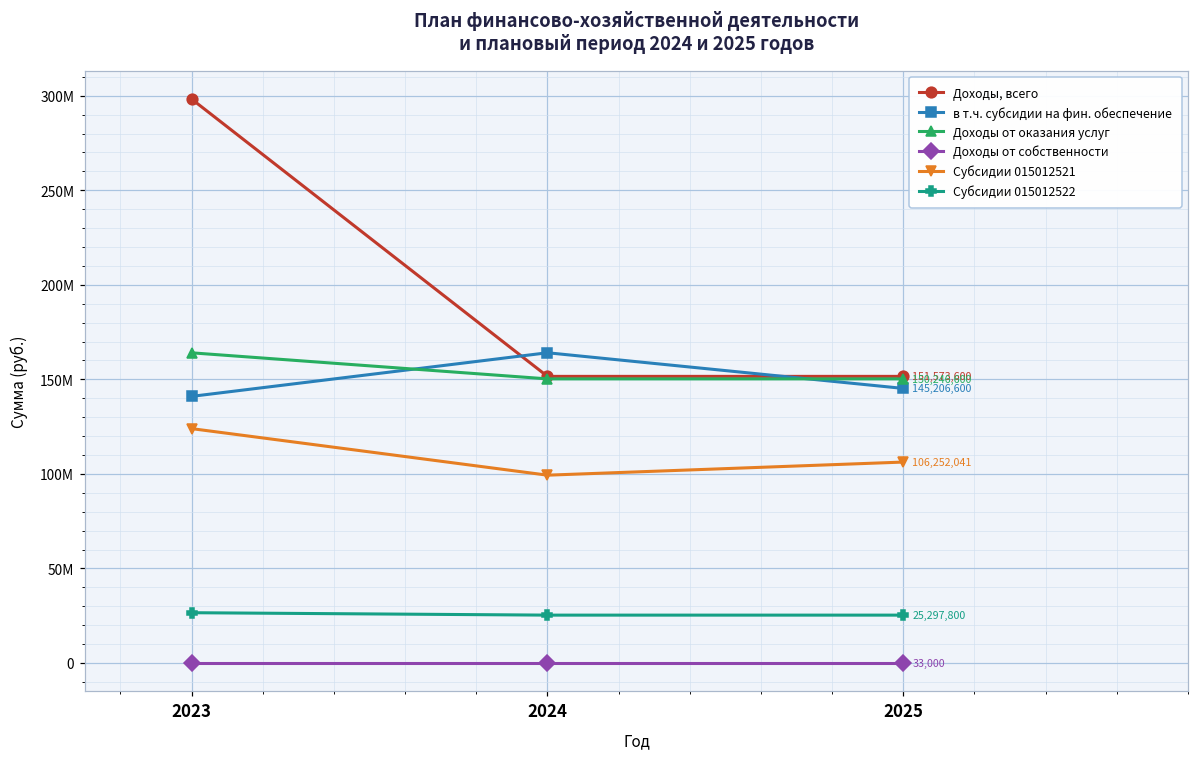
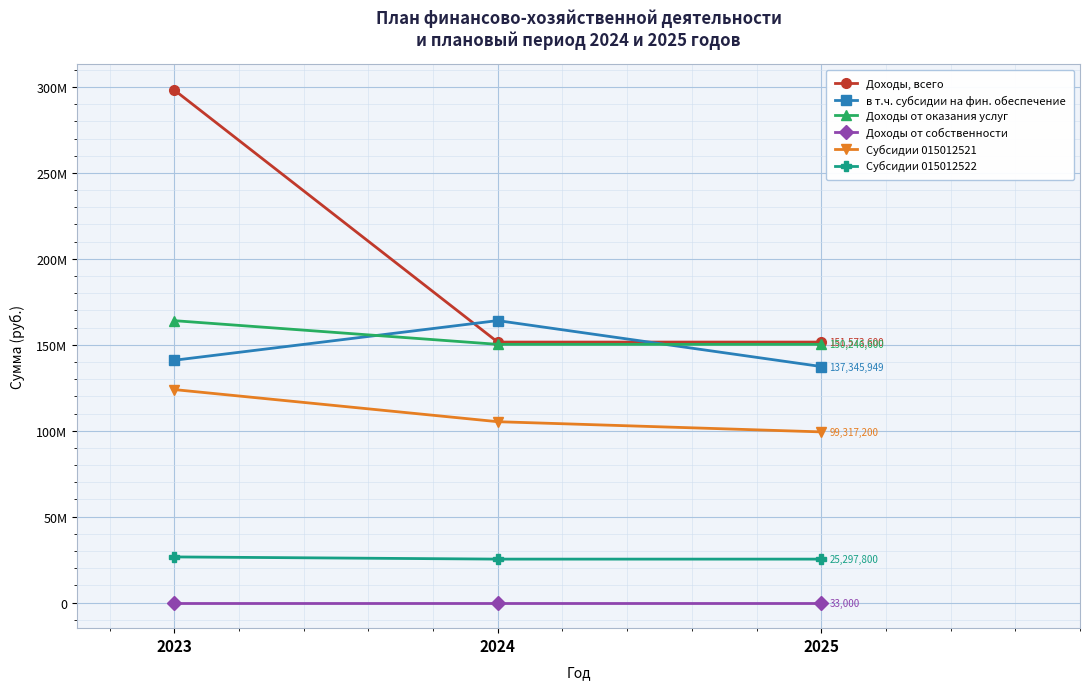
Субсидии 015012521, 2024: 99000000 -> 105000000
в т.ч. субсидии на фин. обеспечение, 2025: 145,206,600 -> 137,345,949
Субсидии 015012521, 2025: 106,252,041 -> 99,317,200
